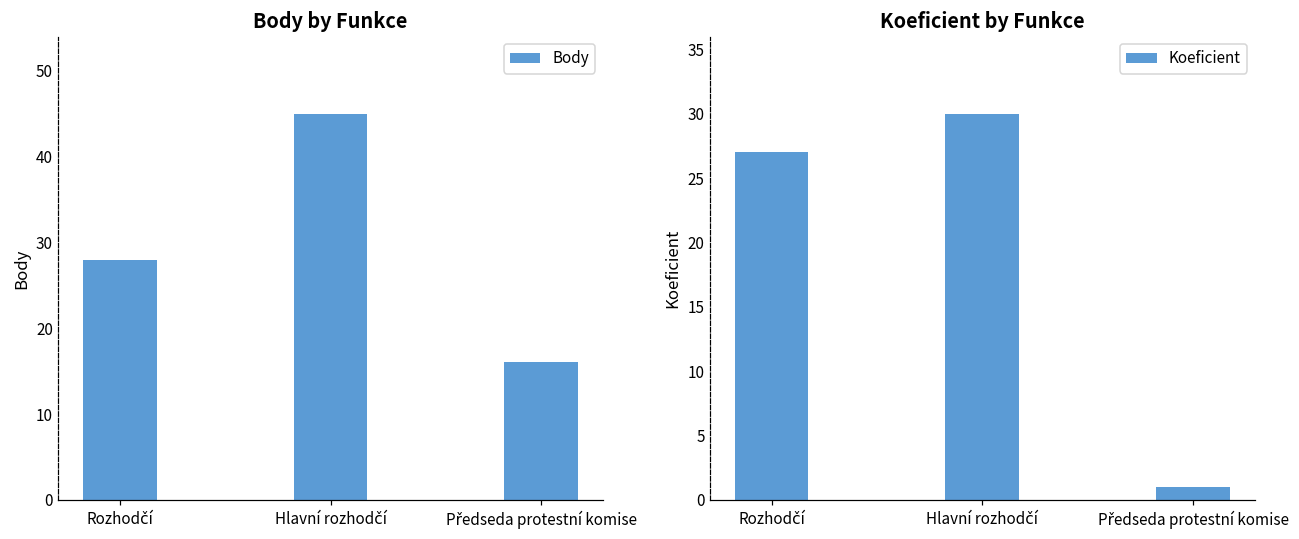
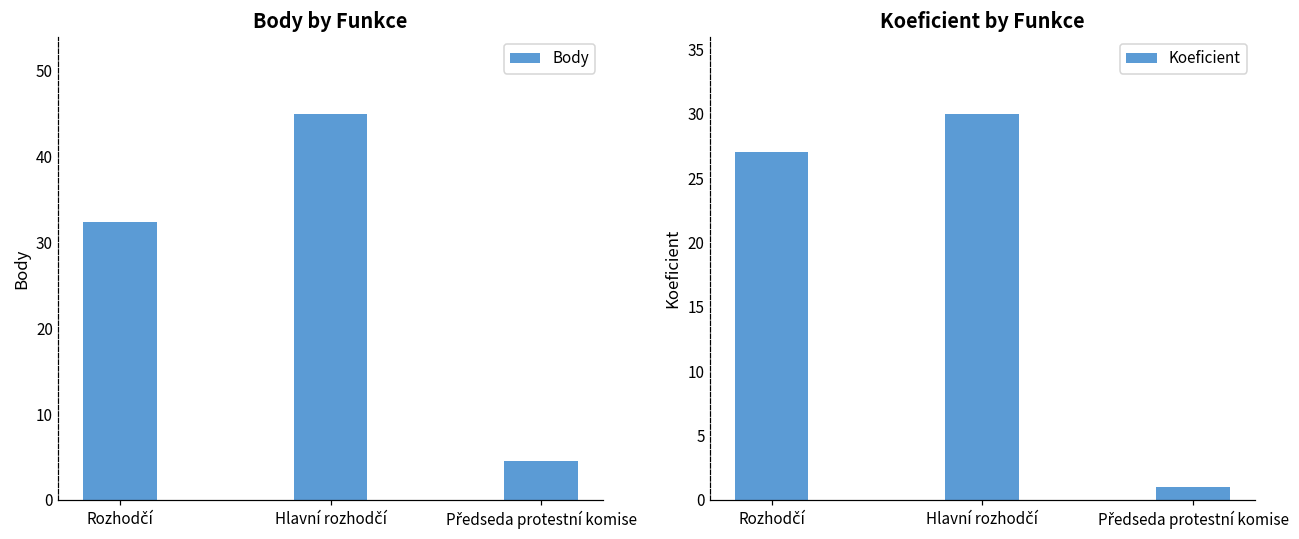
Body by Funkce, Rozhodčí: 28 -> 32
Body by Funkce, Předseda protestní komise: 16 -> 5
